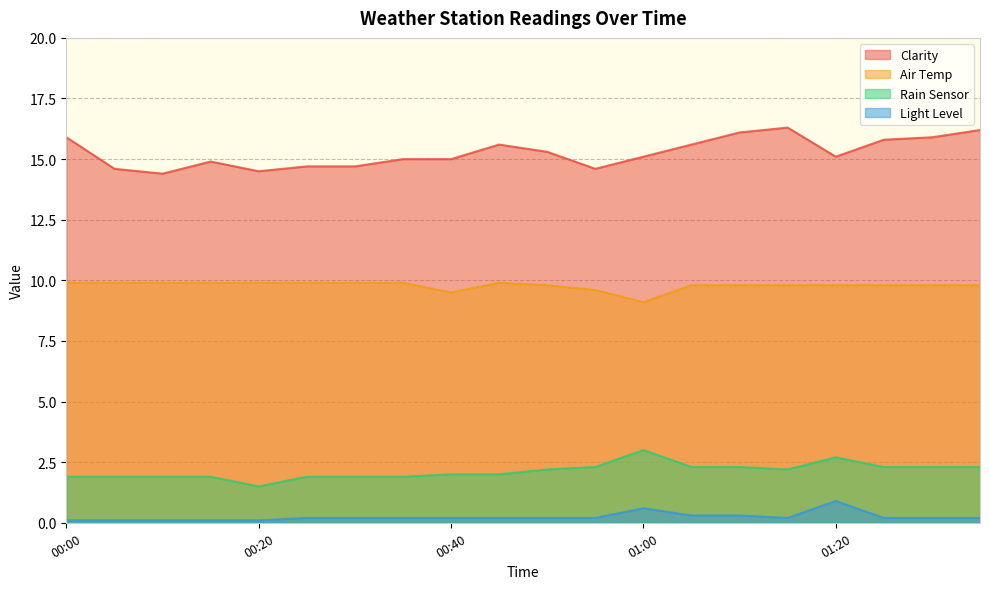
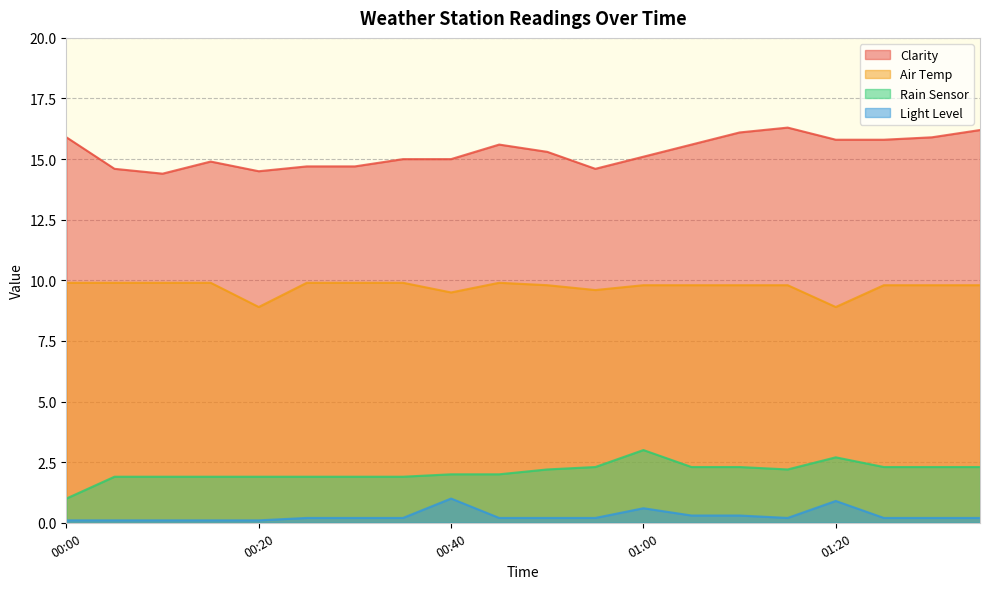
Rain Sensor, 00:00: 1.9 -> 1.0
Air Temp, 00:20: 9.9 -> 8.9
Rain Sensor, 00:20: 1.5 -> 1.9
Light Level, 00:40: 0.2 -> 1.0
Air Temp, 01:00: 9.1 -> 9.8
Clarity, 01:20: 15.1 -> 15.8
Air Temp, 01:20: 9.8 -> 8.9
